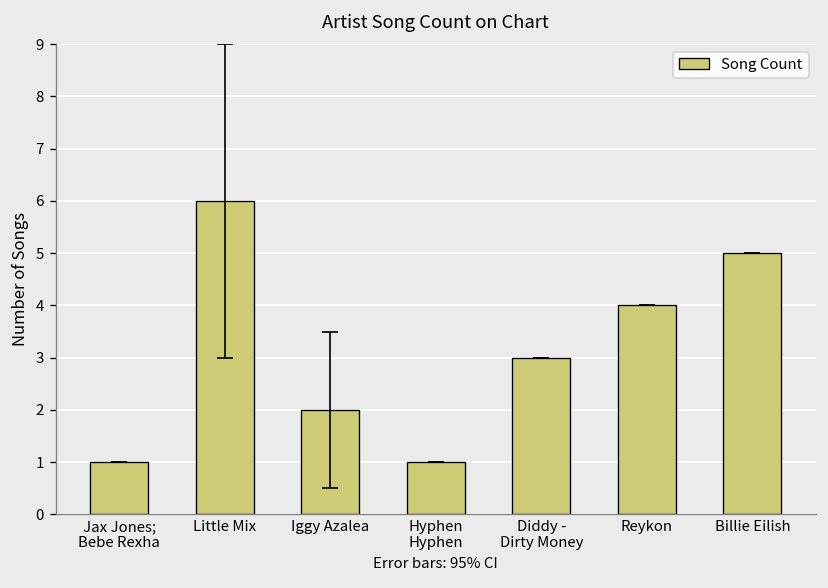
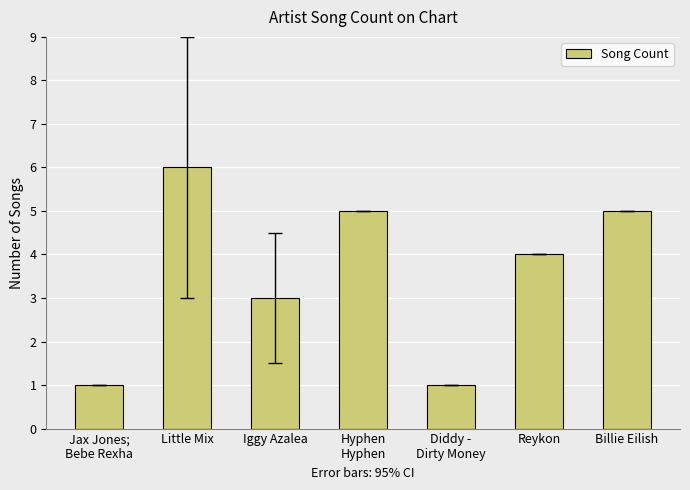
Song Count, Iggy Azalea: 2 -> 3
Song Count, Hyphen Hyphen: 1 -> 5
Song Count, Diddy - Dirty Money: 3 -> 1
